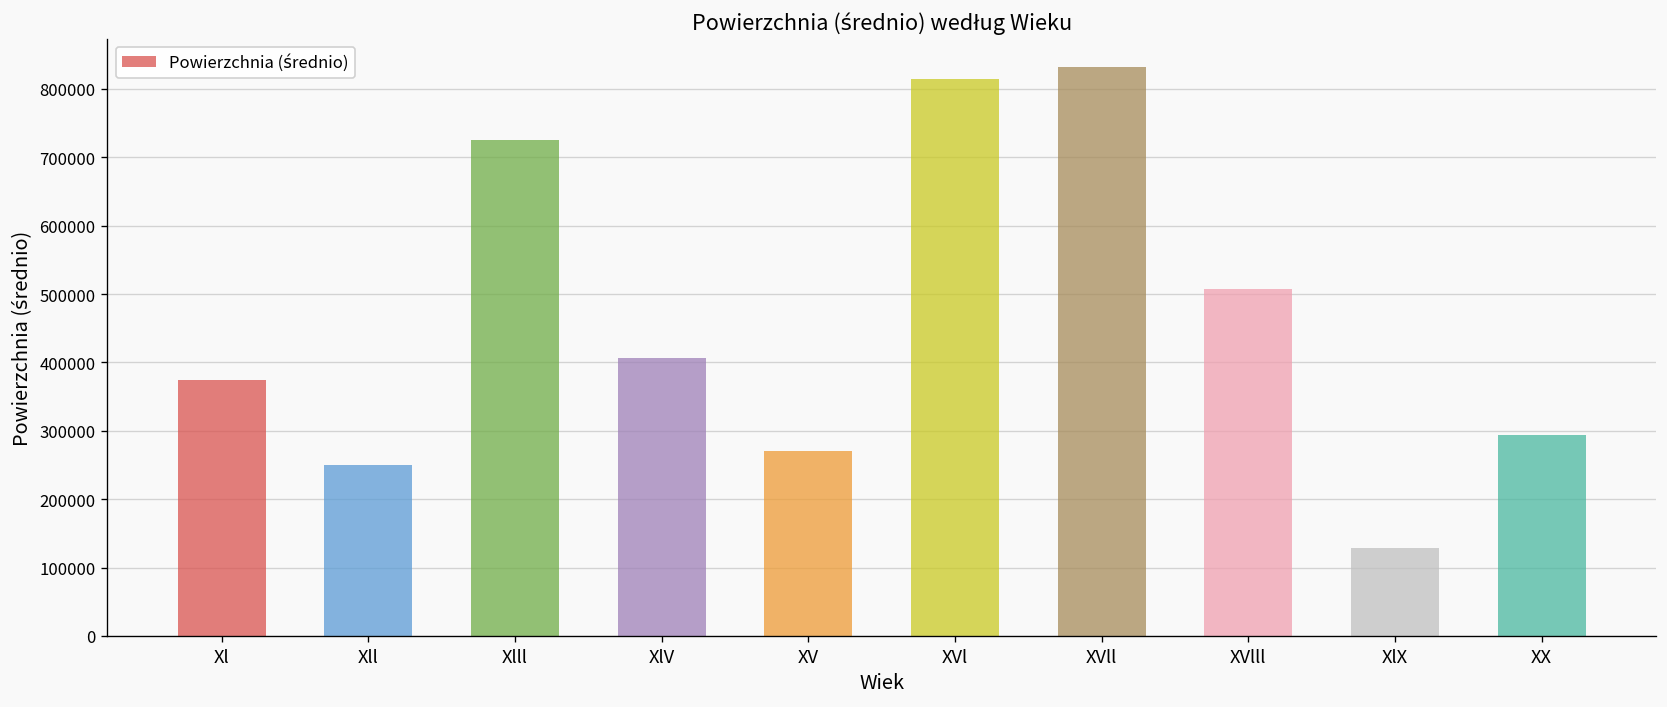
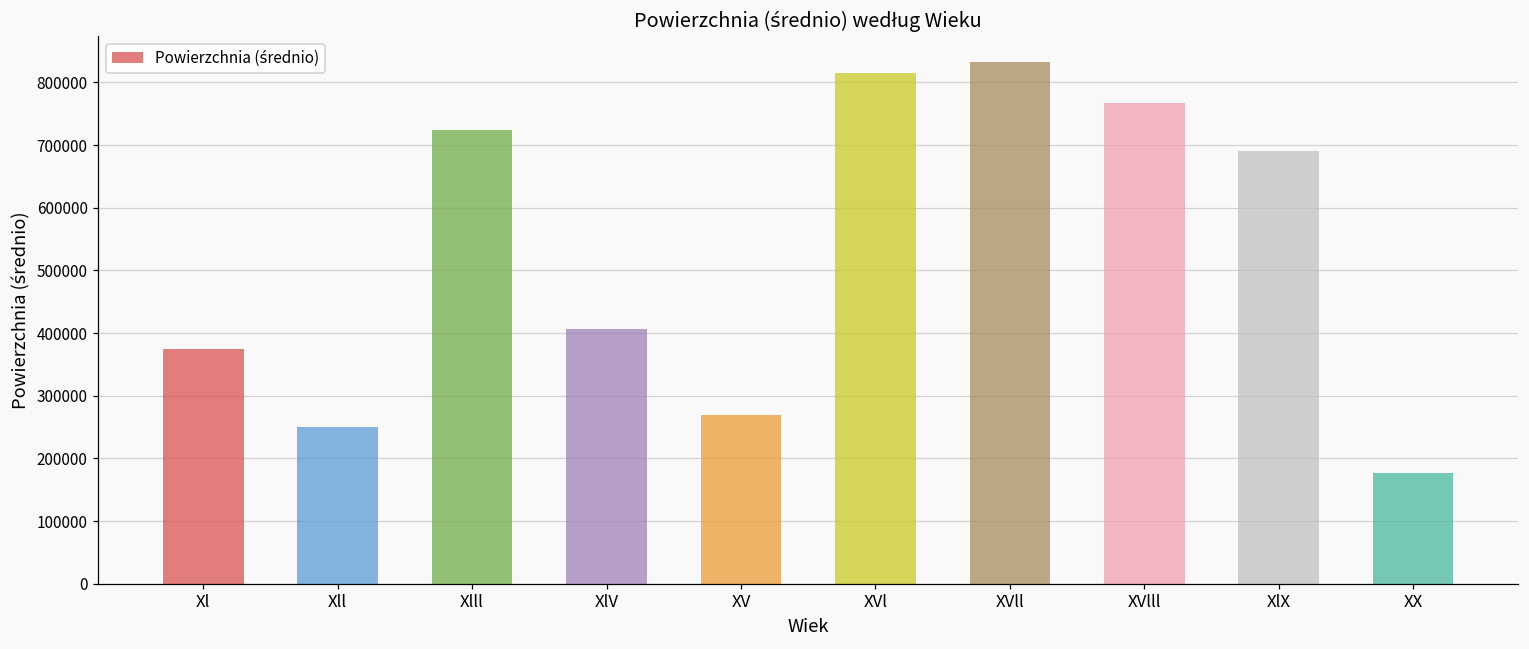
XVlll: 510000 -> 770000
XlX: 130000 -> 690000
XX: 290000 -> 180000
